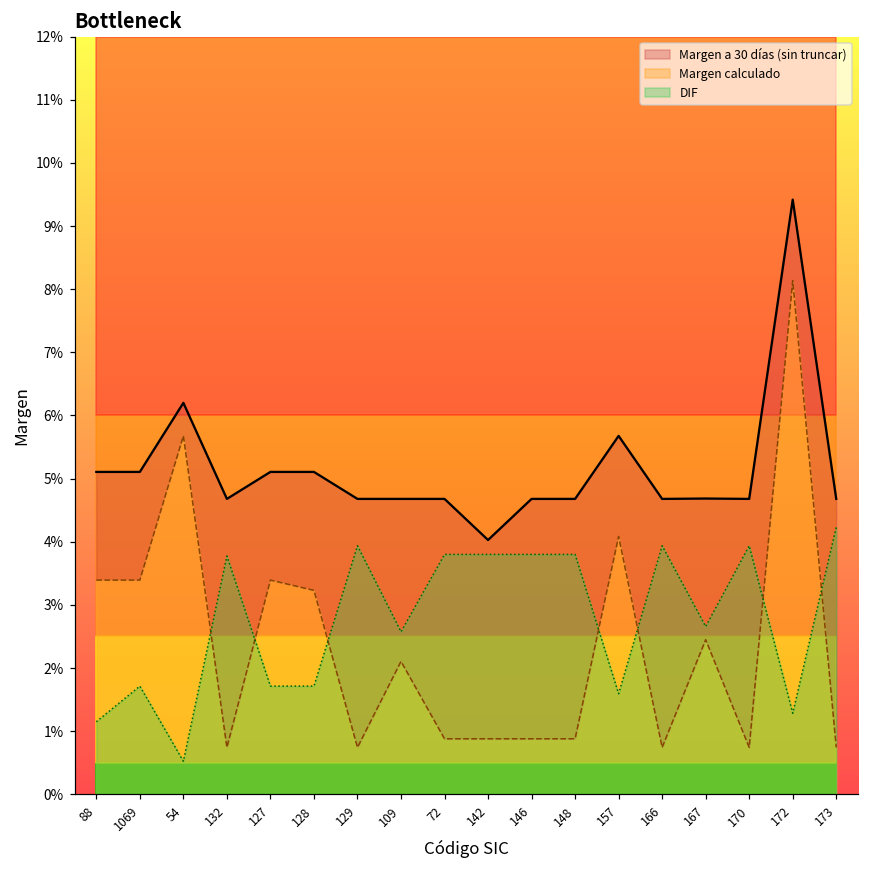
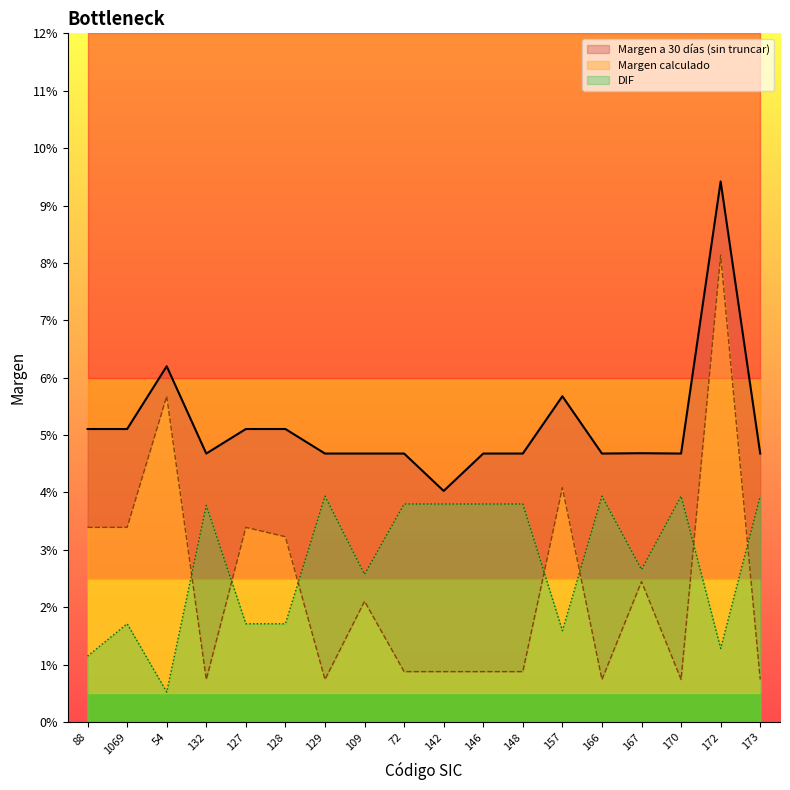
DIF, 173: 4.2% -> 3.9%
